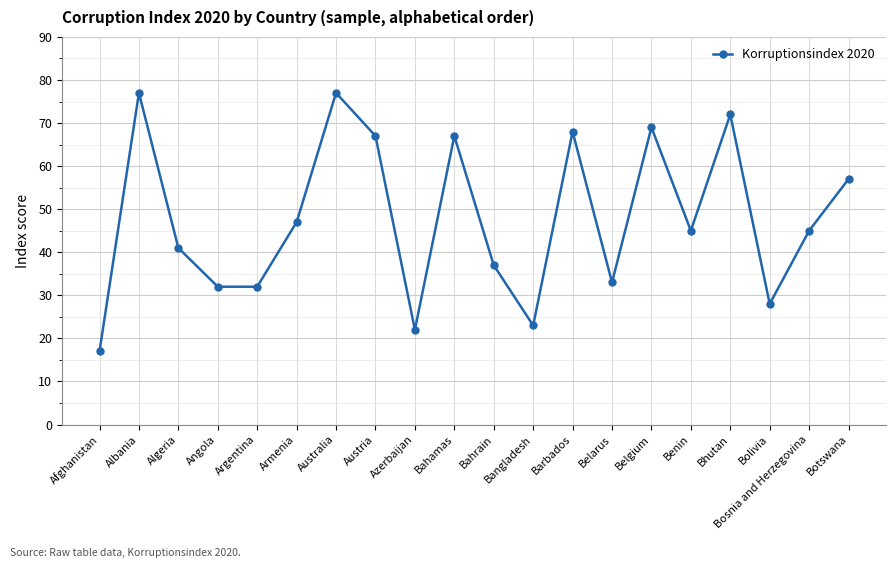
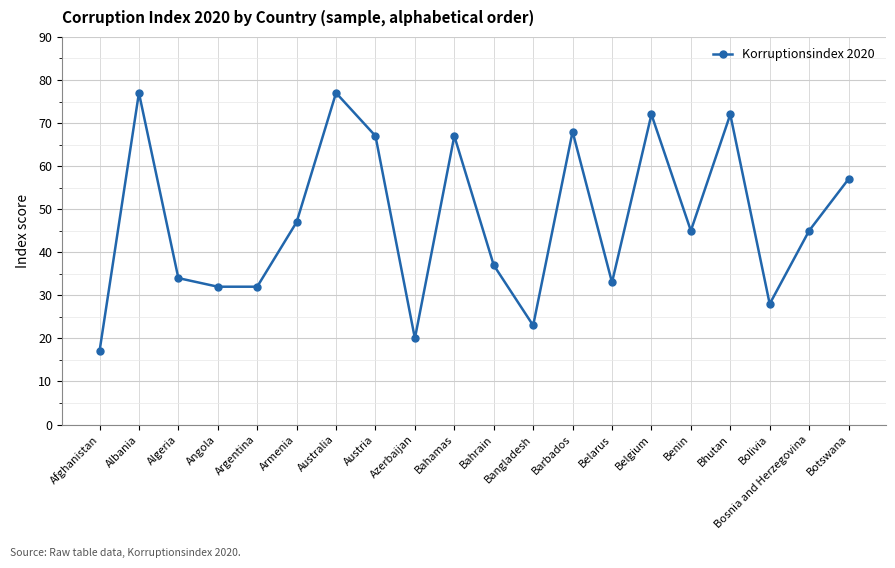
Algeria: 41 -> 34
Azerbaijan: 22 -> 20
Belgium: 69 -> 72
